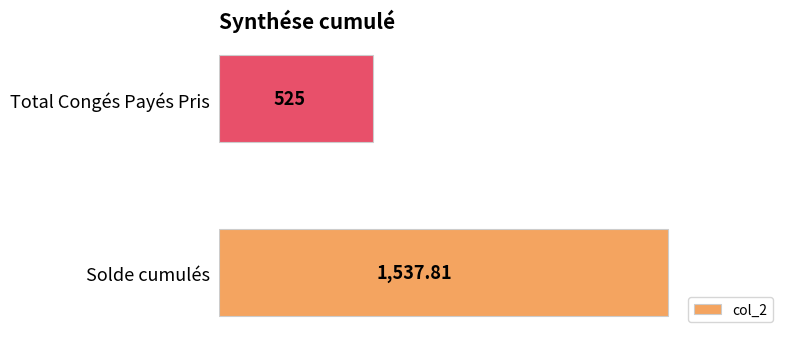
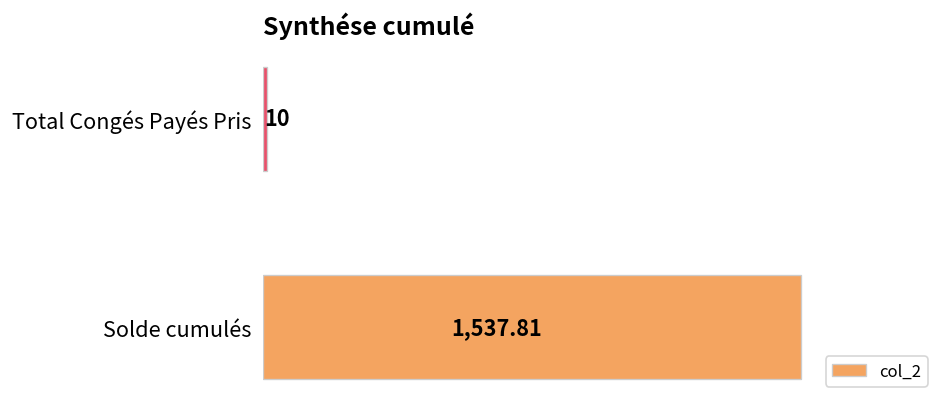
Total Congés Payés Pris: 525 -> 10
